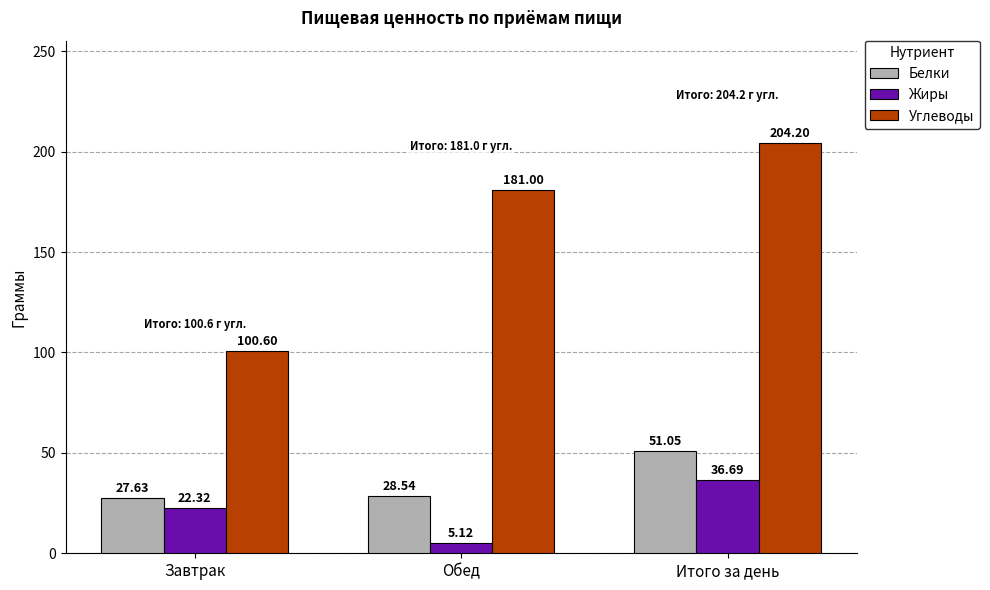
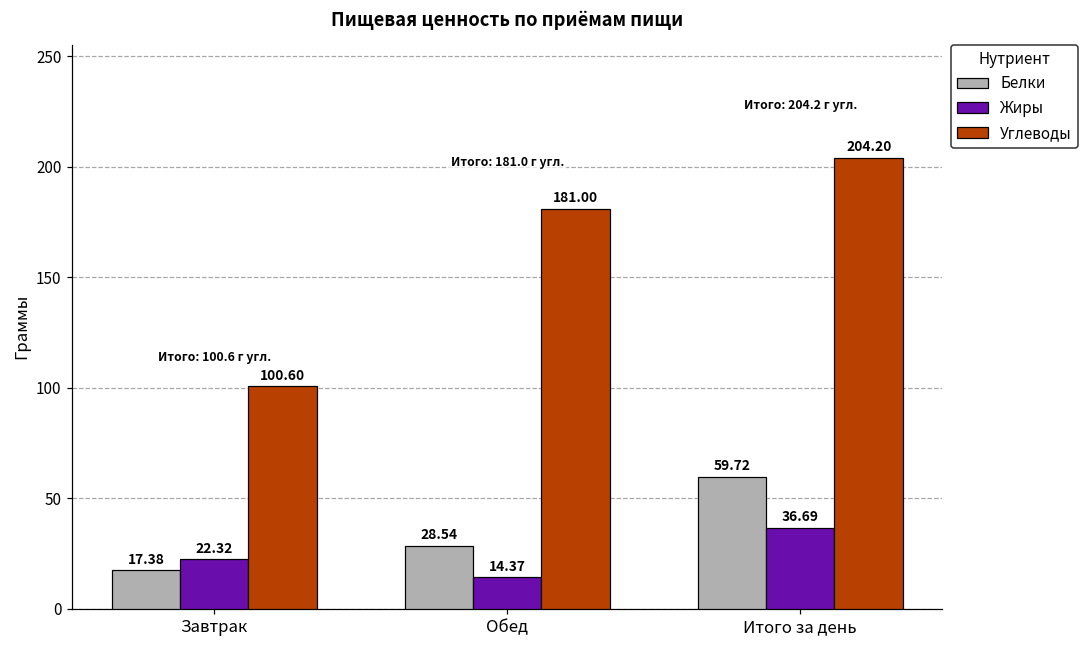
Белки, Завтрак: 27.63 -> 17.38
Жиры, Обед: 5.12 -> 14.37
Белки, Итого за день: 51.05 -> 59.72
